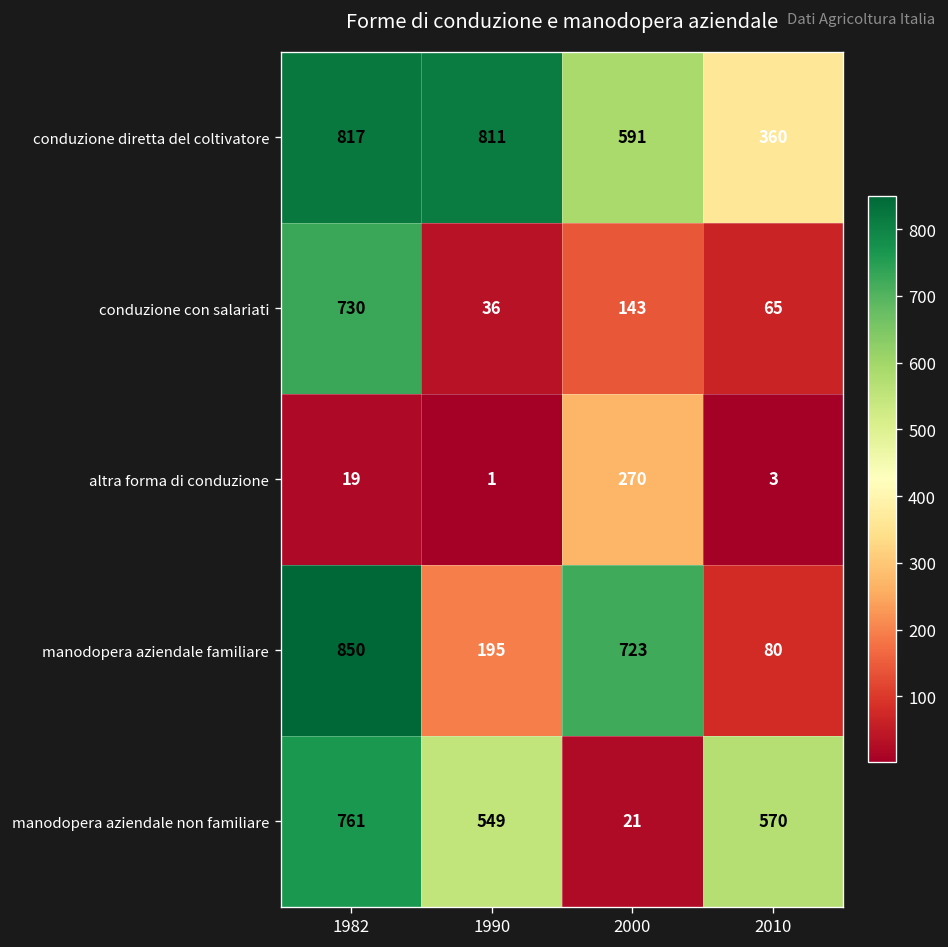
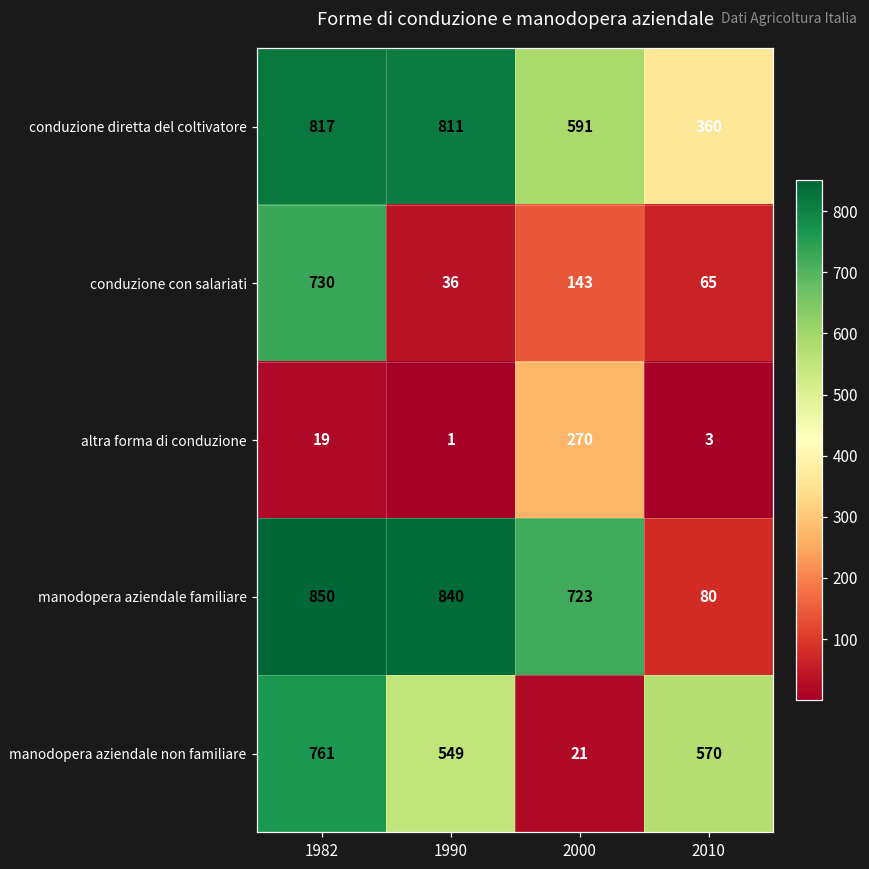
manodopera aziendale familiare, 1990: 195 -> 840
